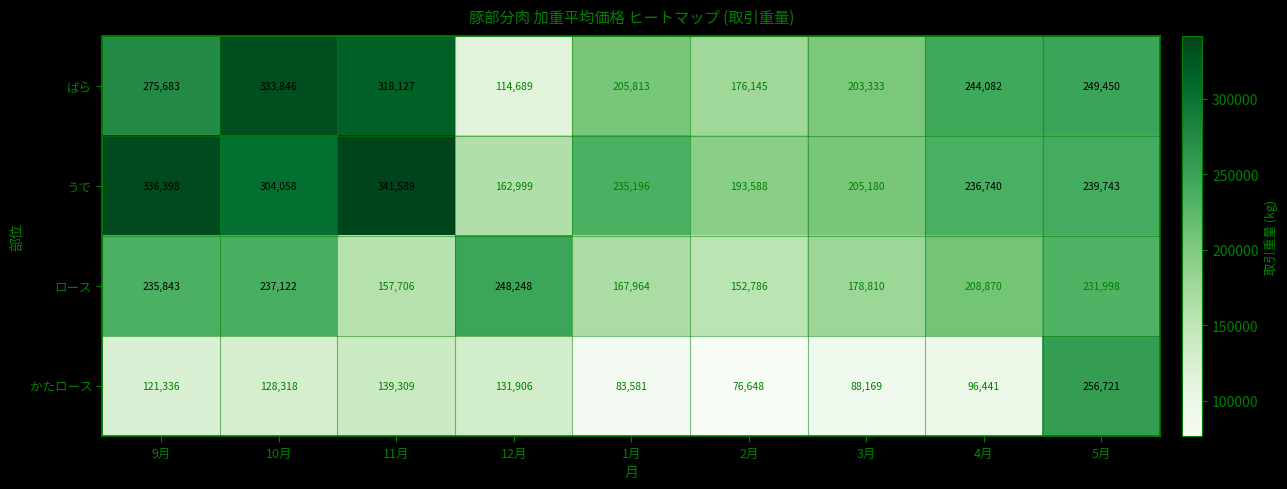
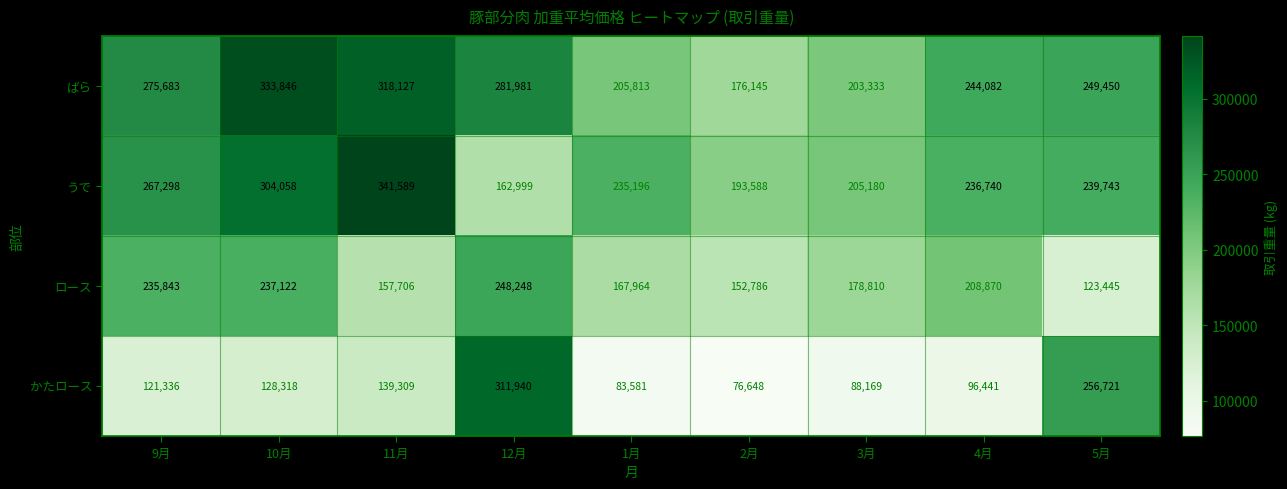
ばら, 12月: 114,689 -> 281,981
うで, 9月: 336,398 -> 267,298
ロース, 5月: 231,998 -> 123,445
かたロース, 12月: 131,906 -> 311,940
